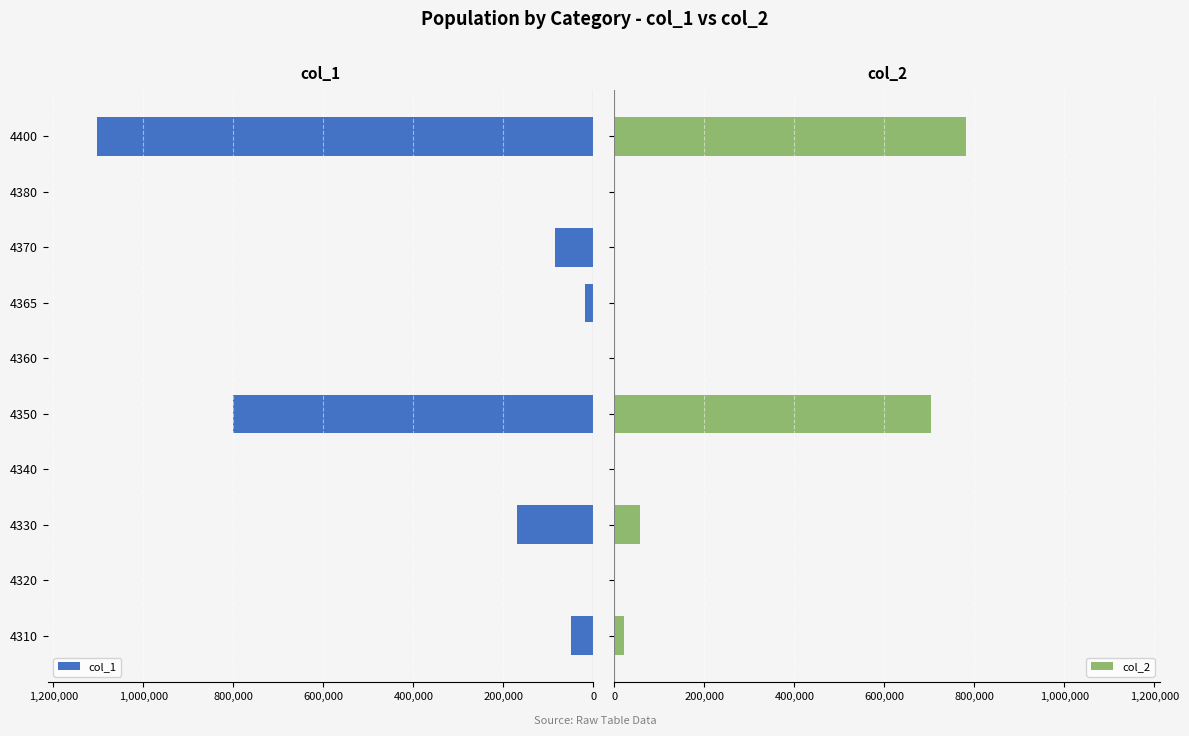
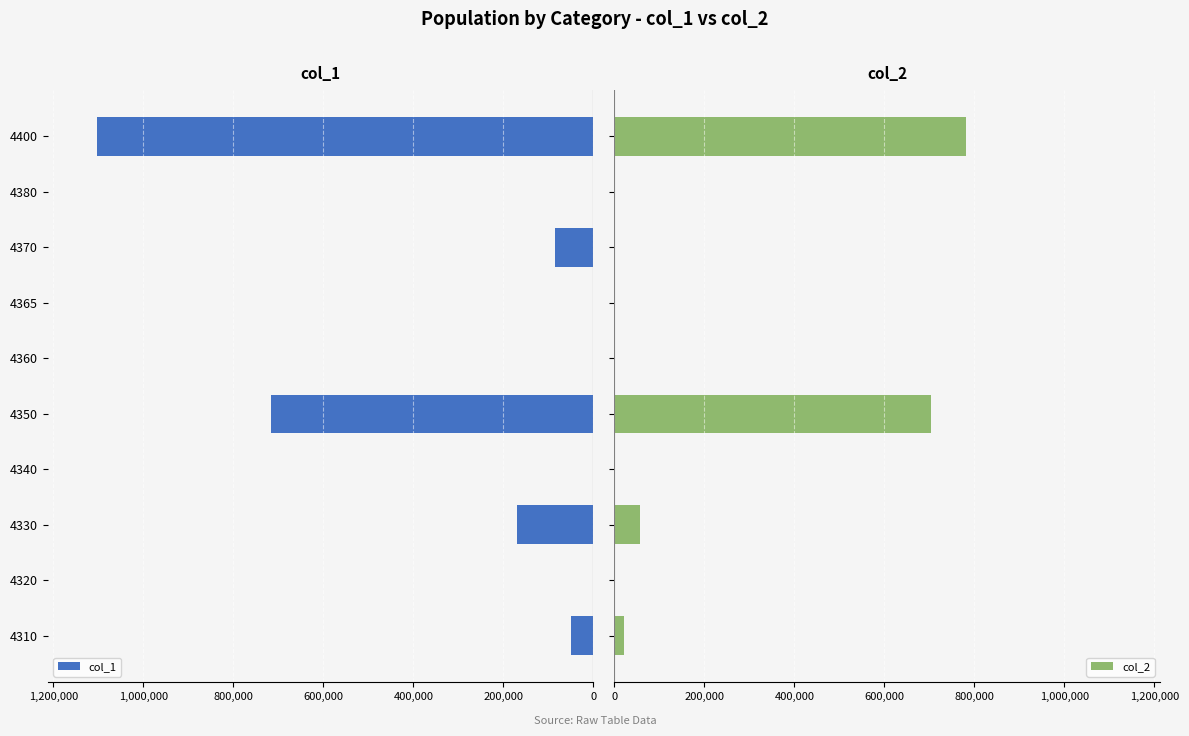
col_1, 4365: 20,000 -> 0
col_1, 4350: 800,000 -> 720,000
